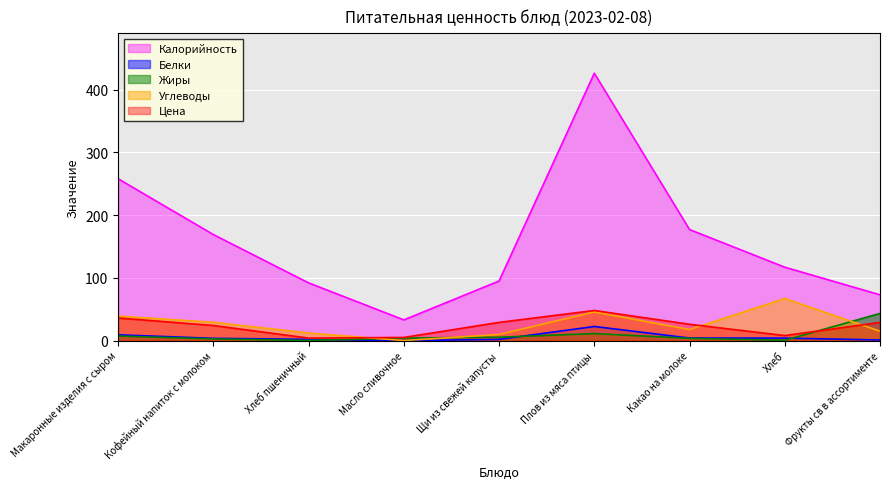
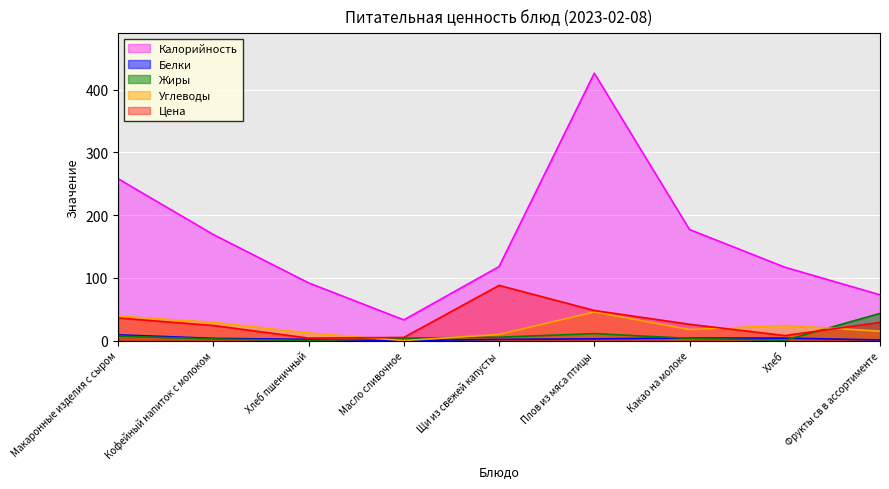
Калорийность, Щи из свежей капусты: 100 -> 120
Цена, Щи из свежей капусты: 30 -> 90
Белки, Плов из мяса птицы: 20 -> 0
Углеводы, Хлеб: 70 -> 20
